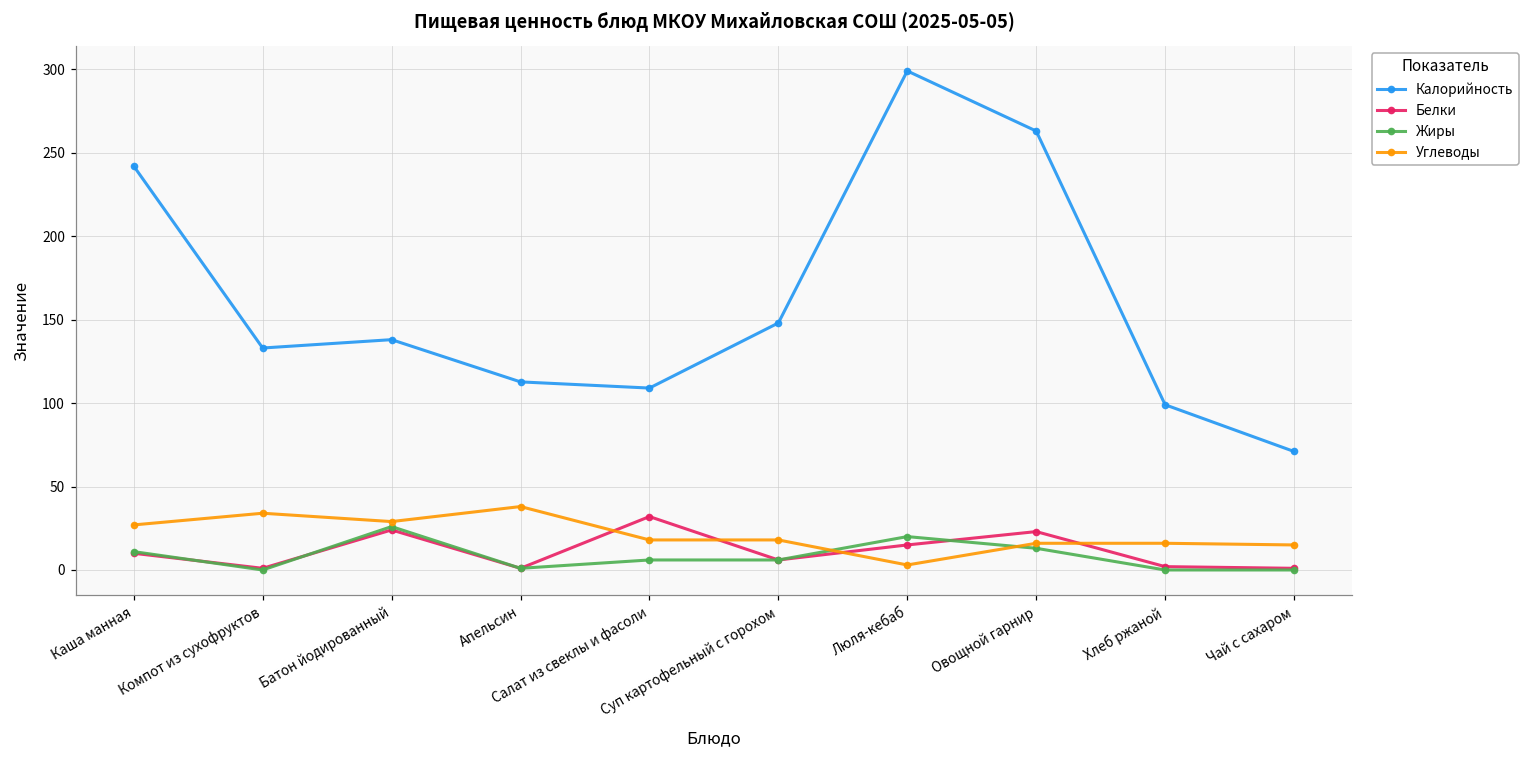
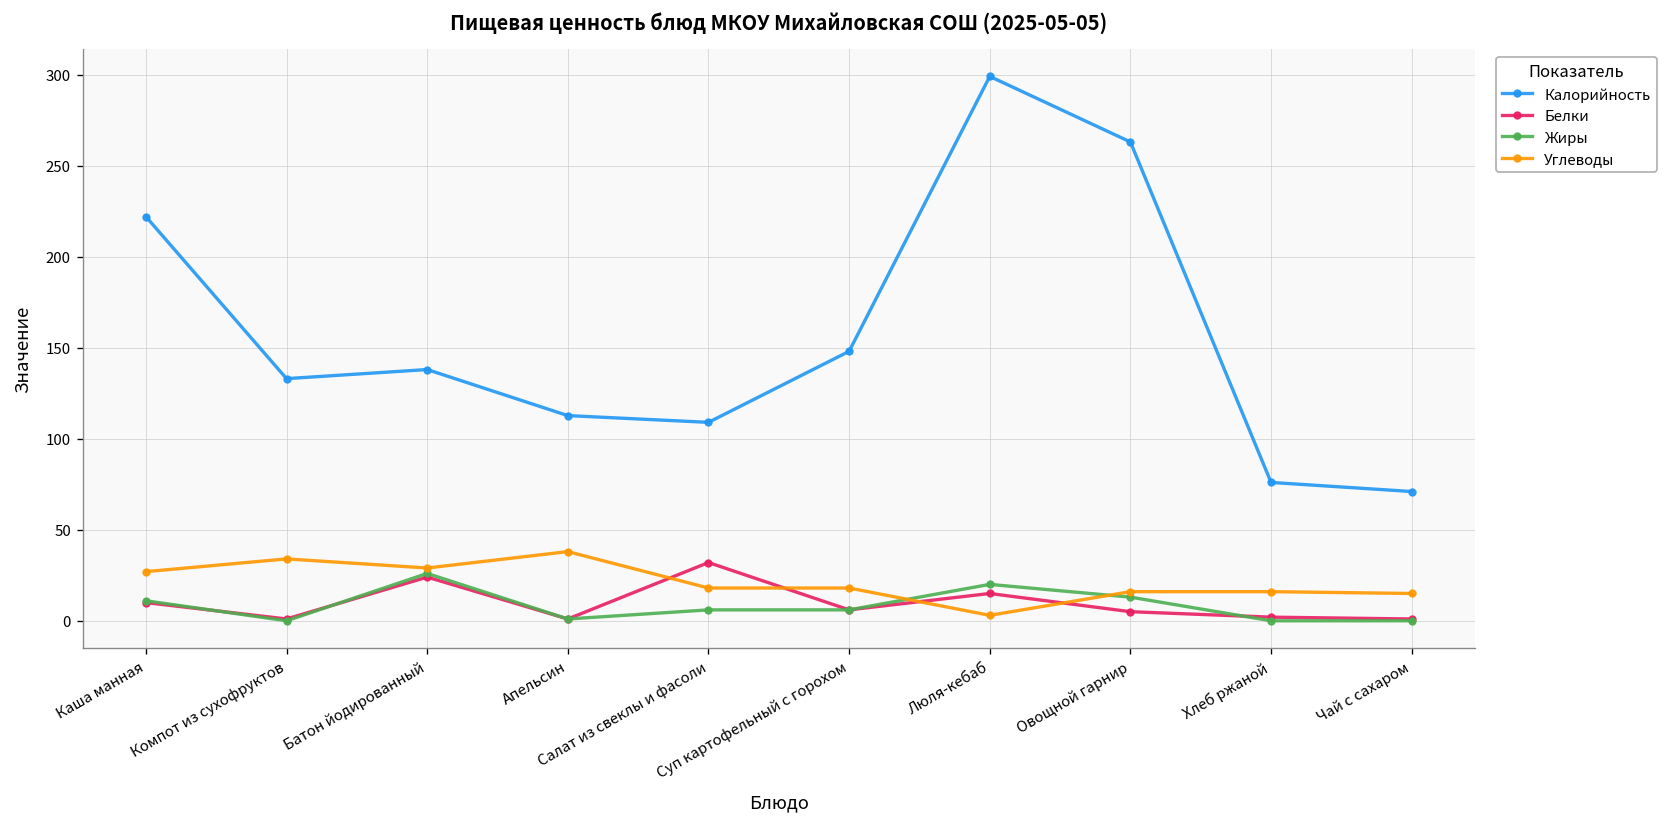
Калорийность, Каша манная: 242 -> 222
Белки, Овощной гарнир: 23 -> 5
Калорийность, Хлеб ржаной: 99 -> 76
